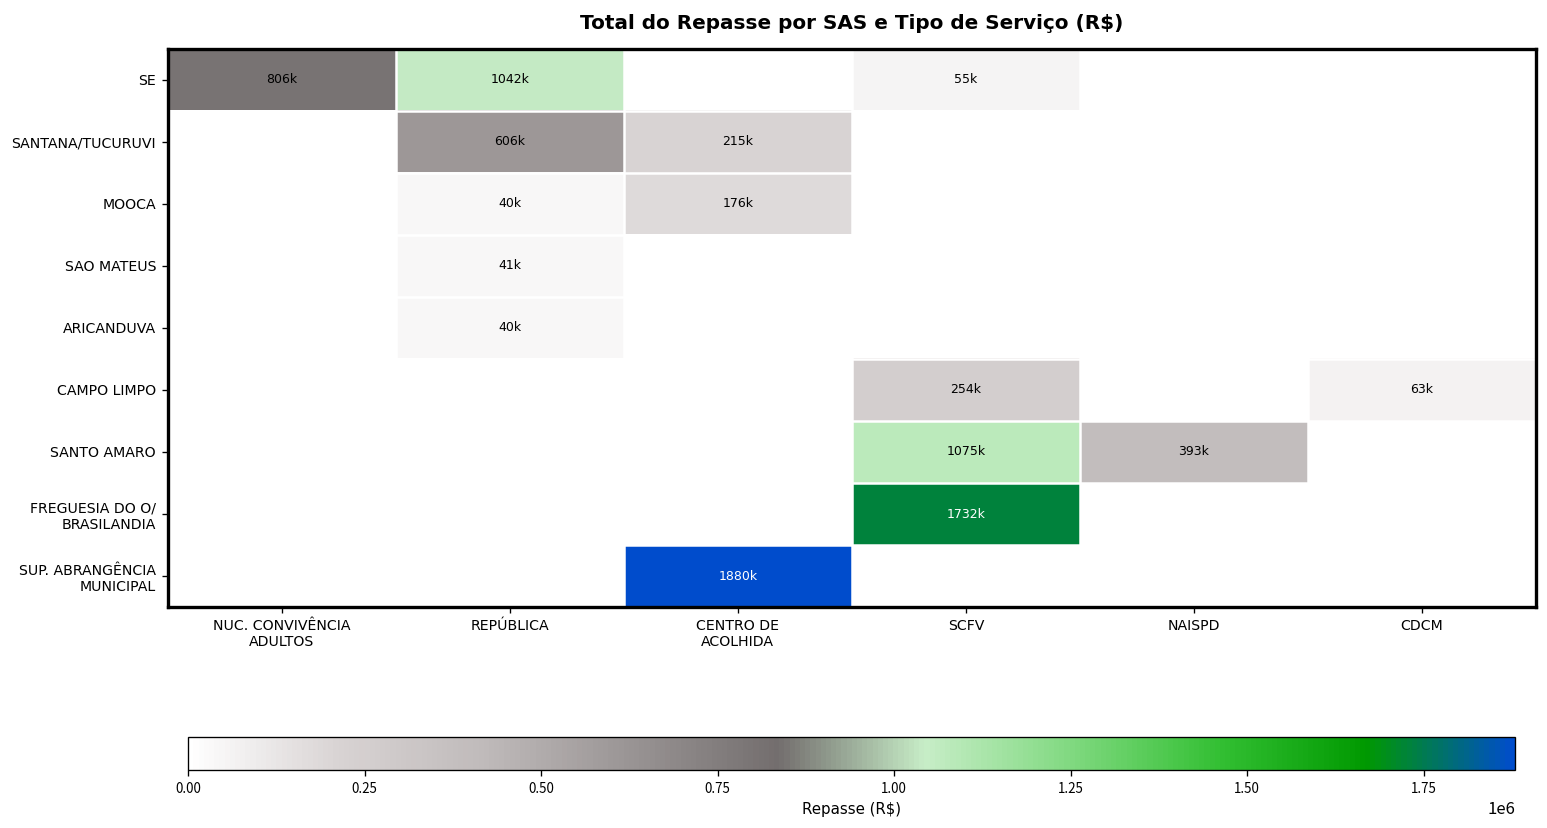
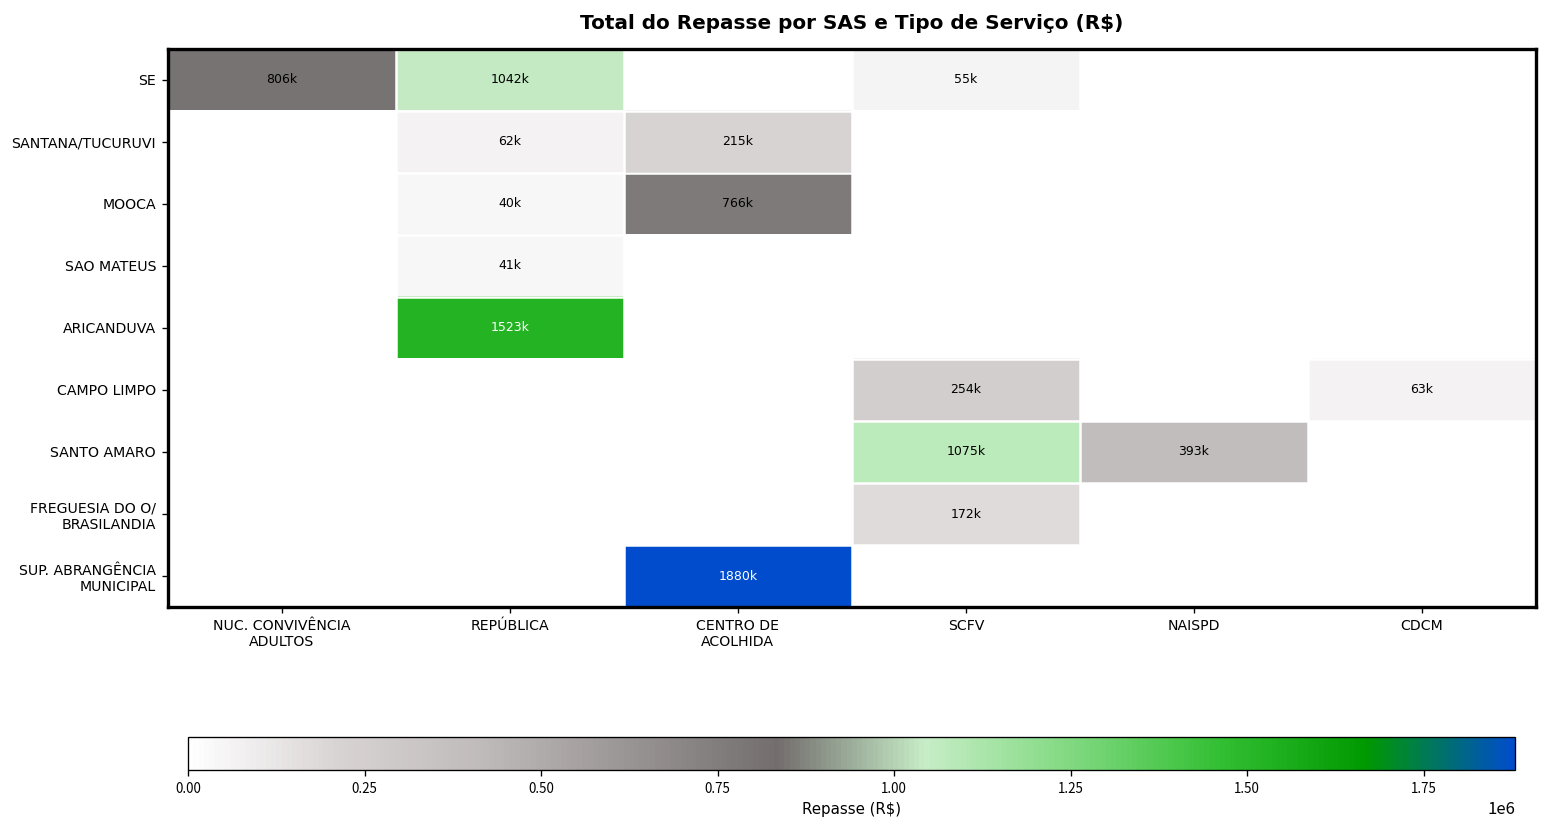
SANTANA/TUCURUVI, REPÚBLICA: 606k -> 62k
MOOCA, CENTRO DE ACOLHIDA: 176k -> 766k
ARICANDUVA, REPÚBLICA: 40k -> 1523k
FREGUESIA DO O/ BRASILANDIA, SCFV: 1732k -> 172k
